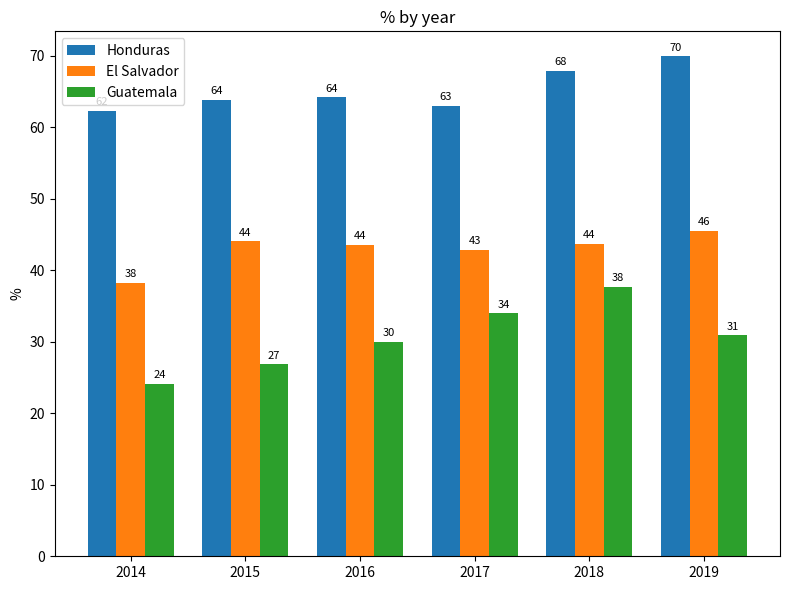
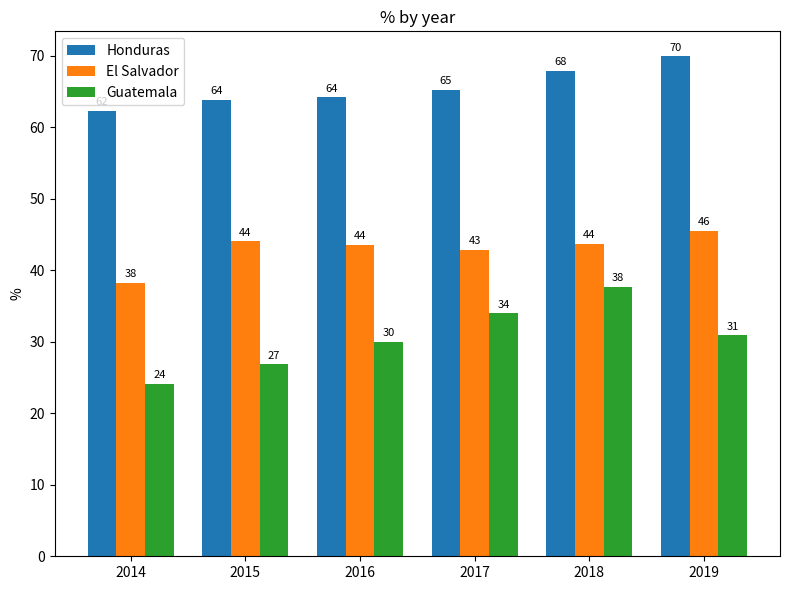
Honduras, 2017: 63 -> 65
